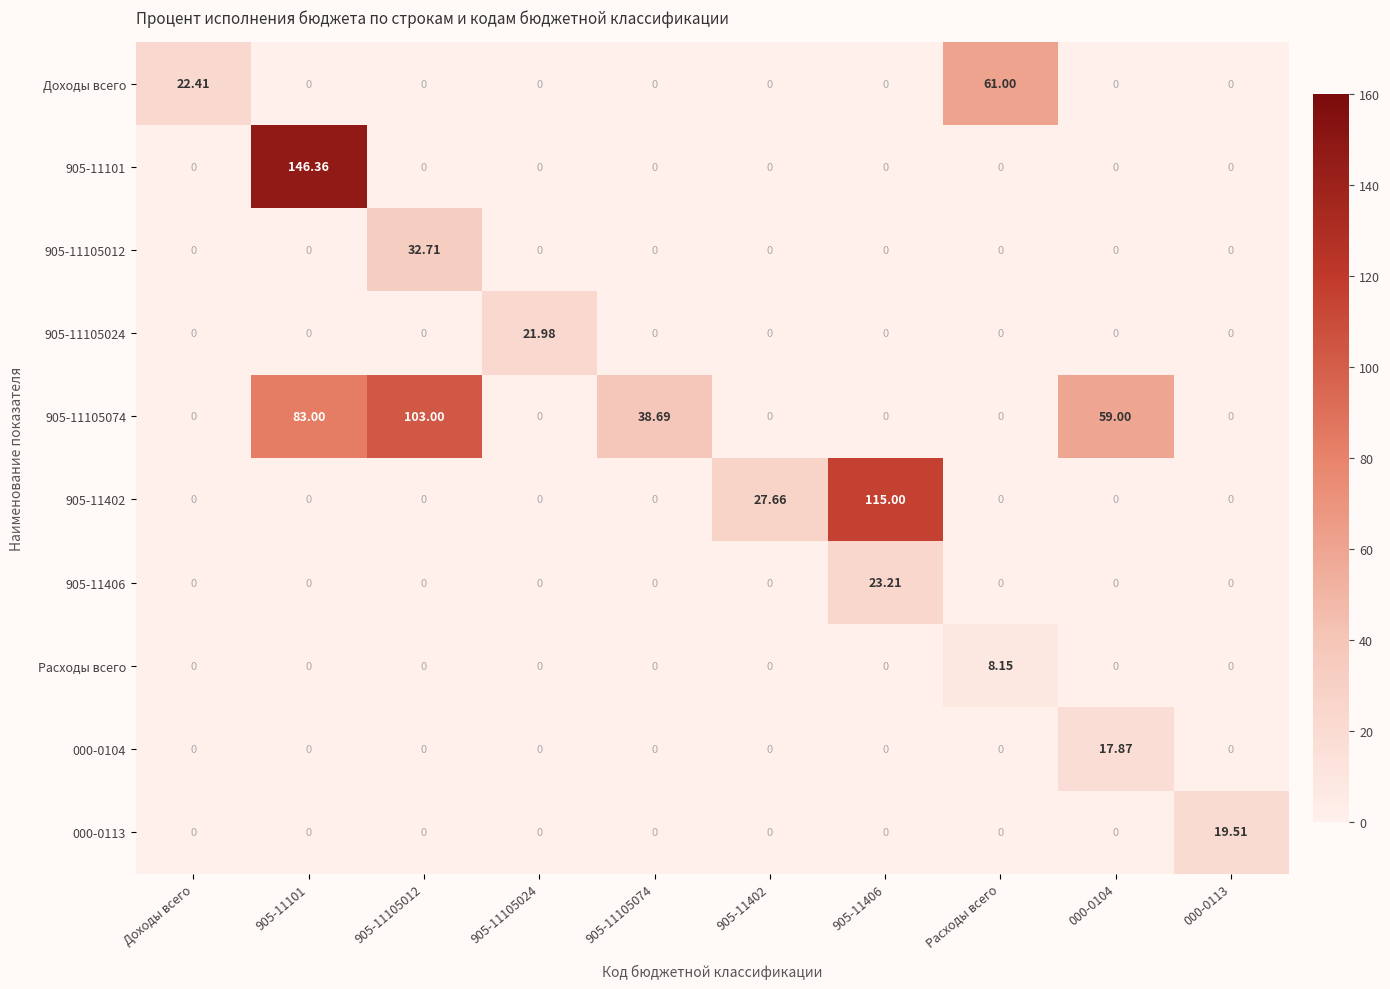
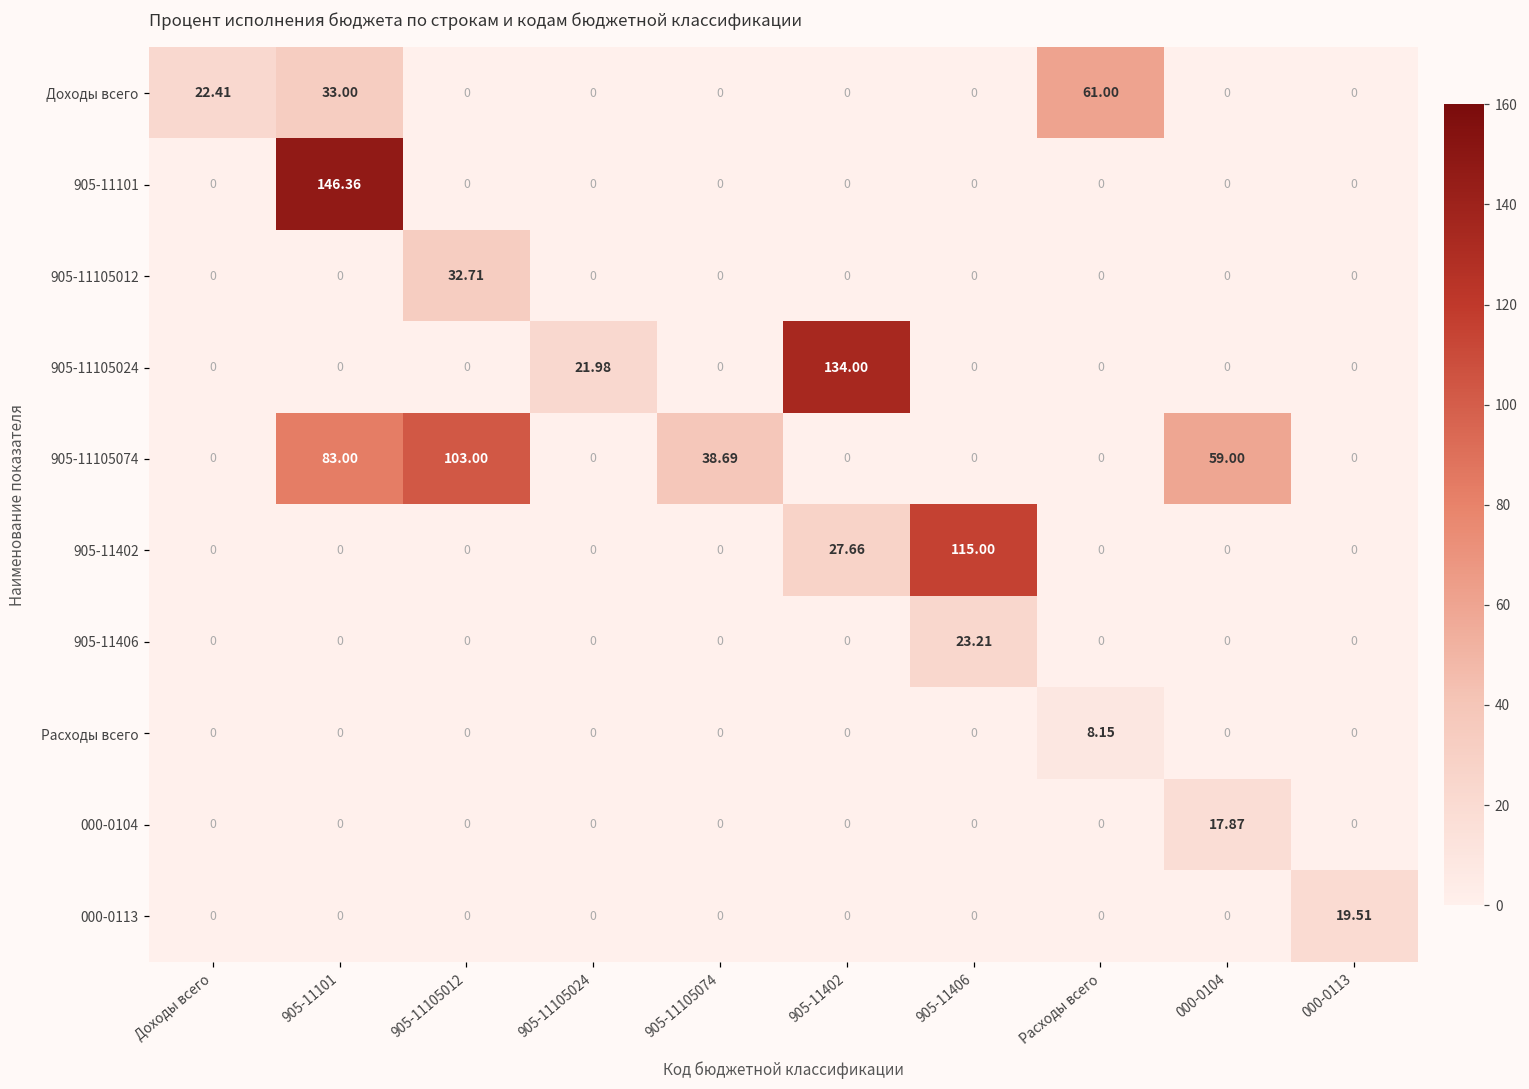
Доходы всего, 905-11101: 0 -> 33.00
905-11105024, 905-11402: 0 -> 134.00
